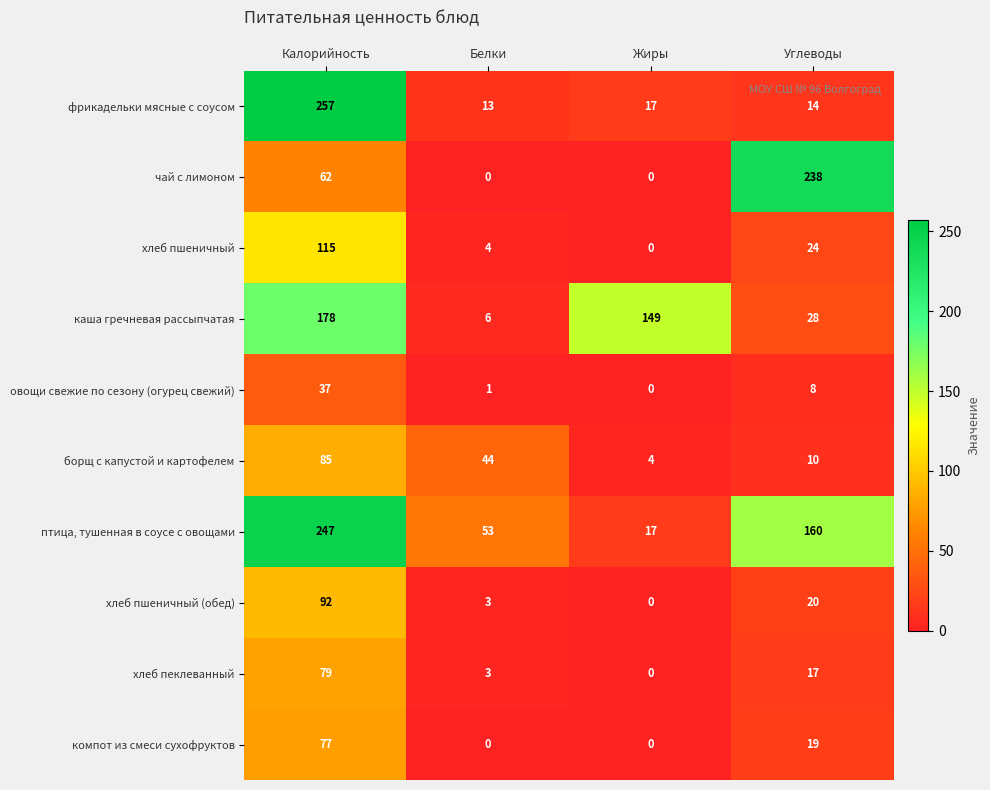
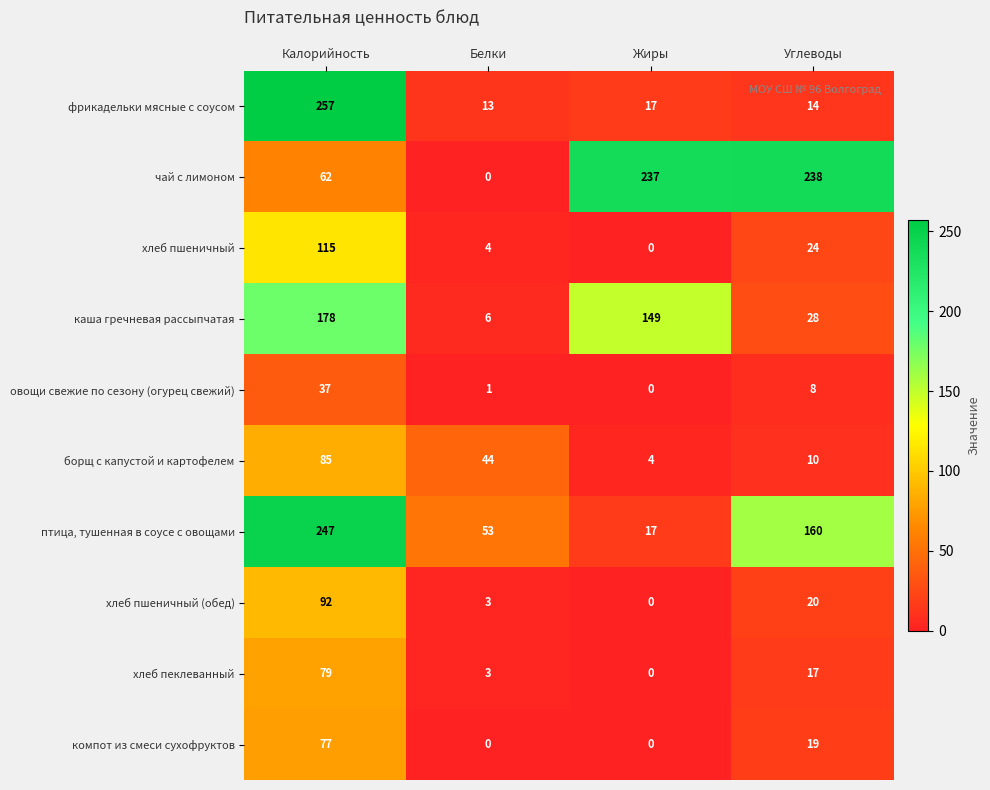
чай с лимоном, Жиры: 0 -> 237
